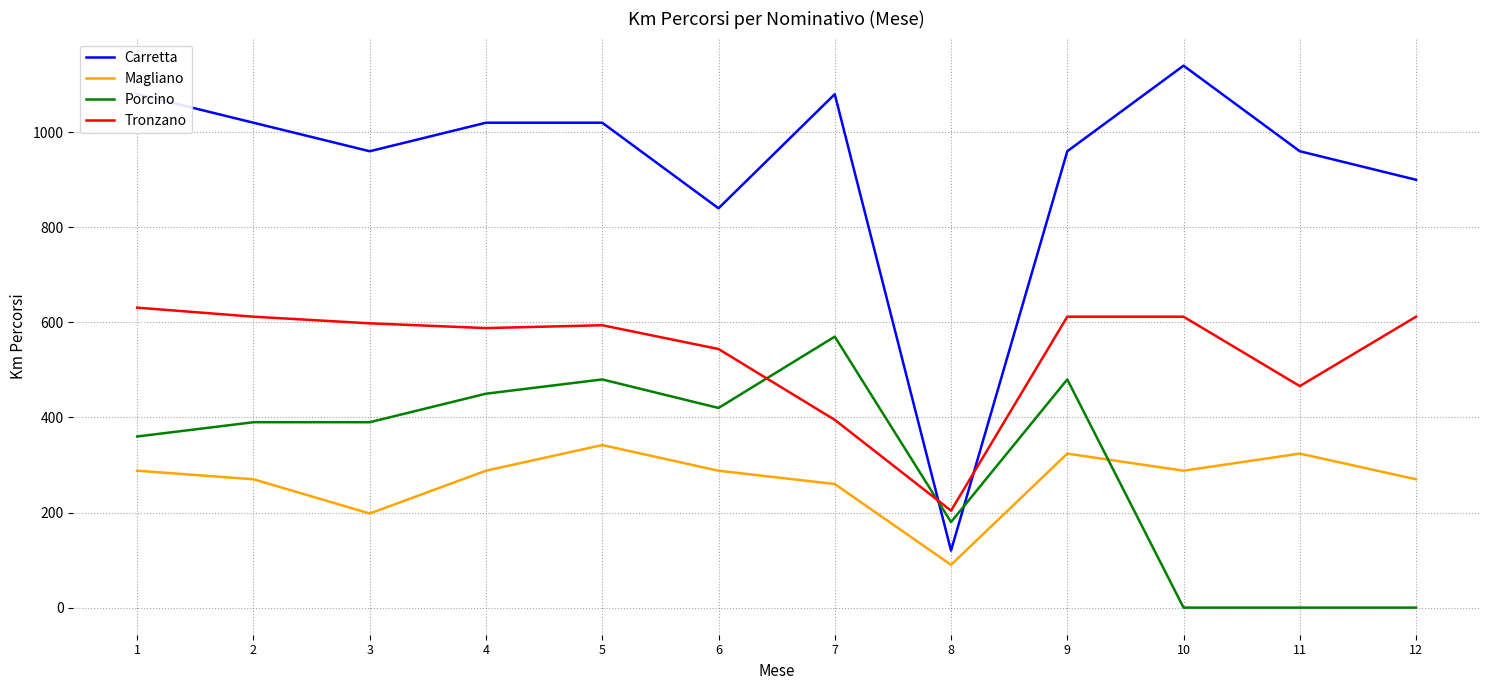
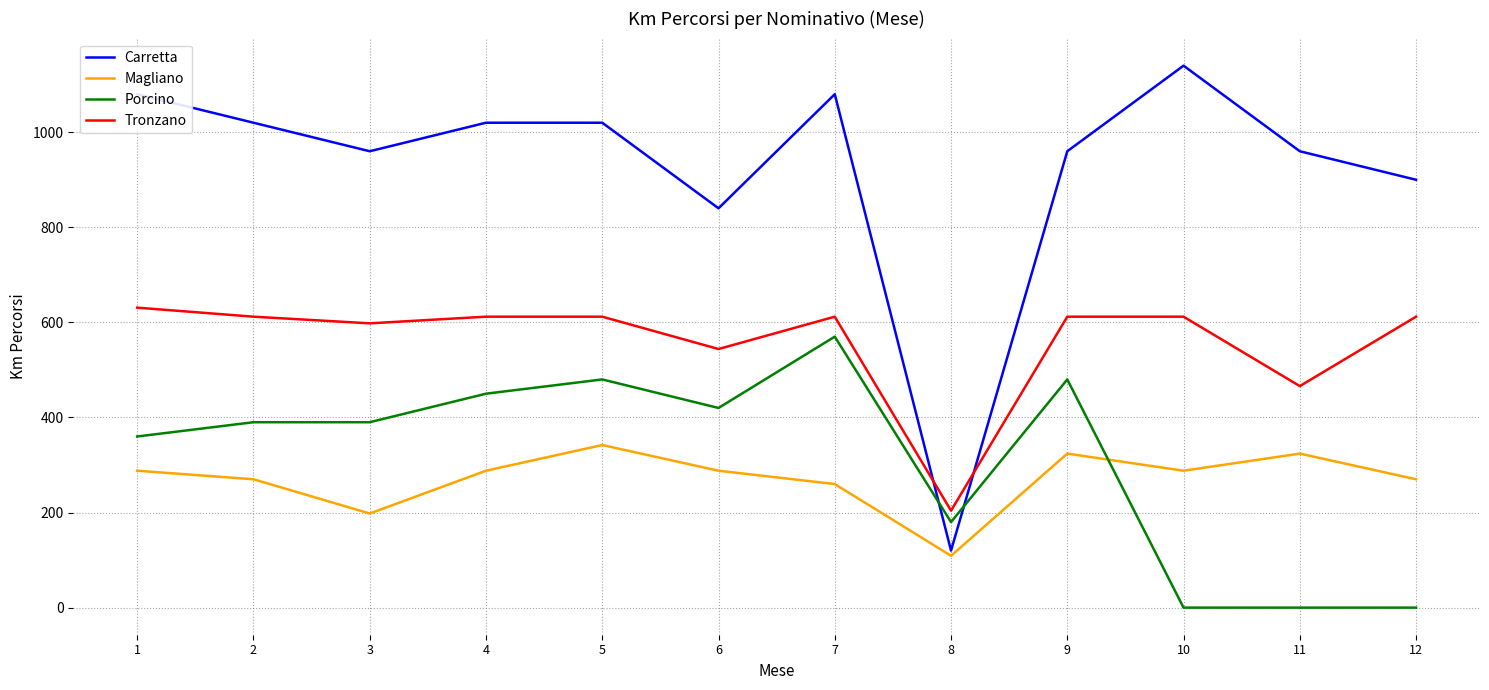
Tronzano, 4: 590 -> 610
Tronzano, 5: 590 -> 610
Tronzano, 7: 400 -> 610
Magliano, 8: 90 -> 110
